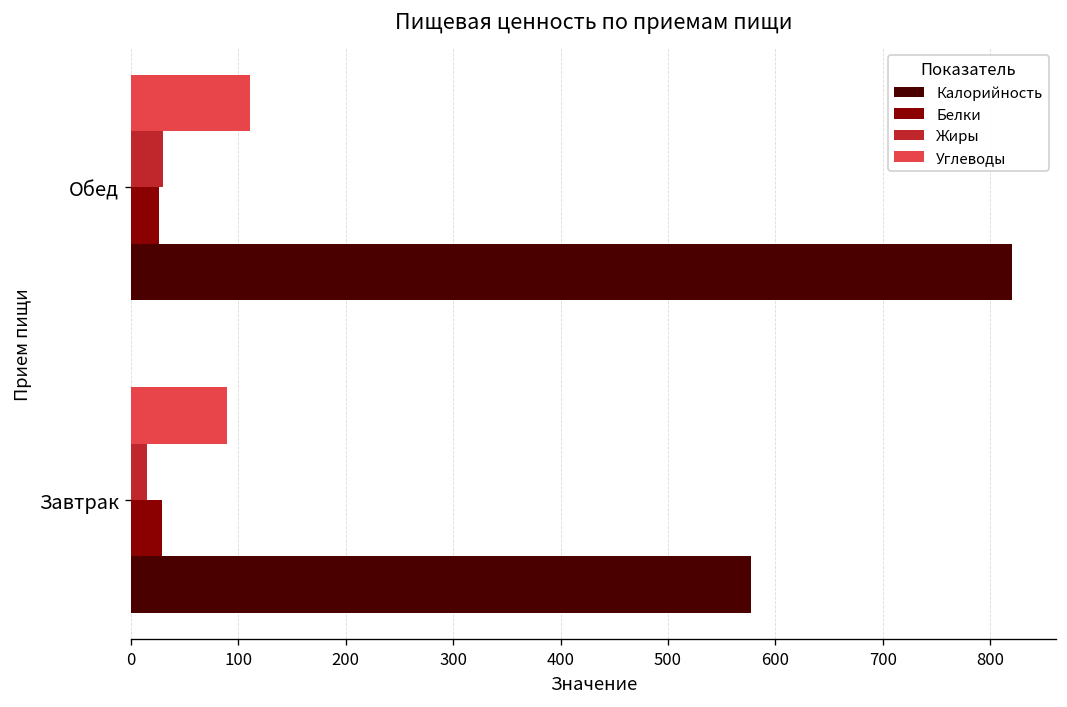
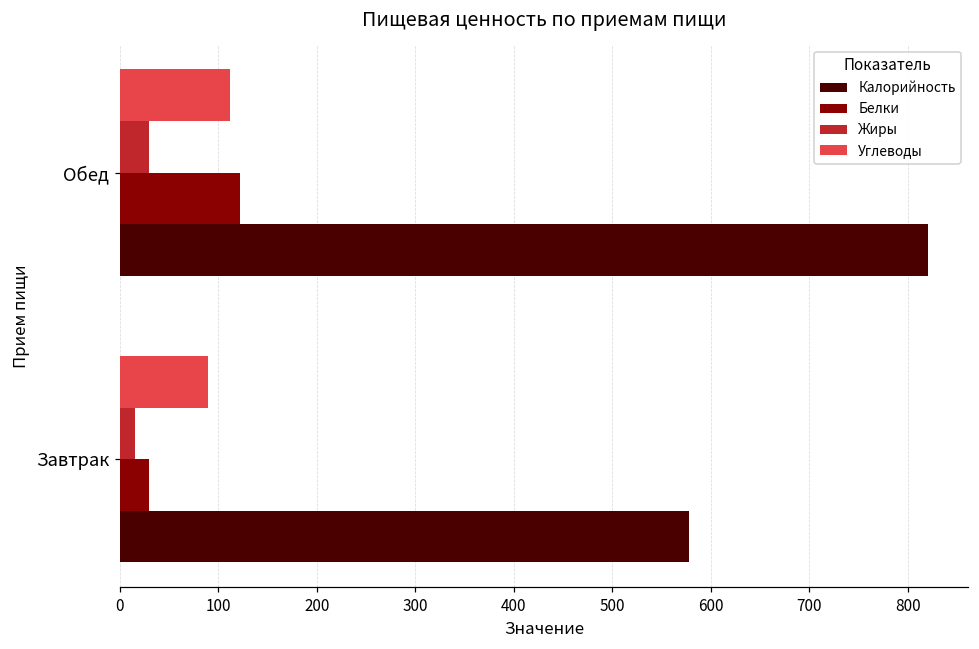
Белки, Обед: 30 -> 120
